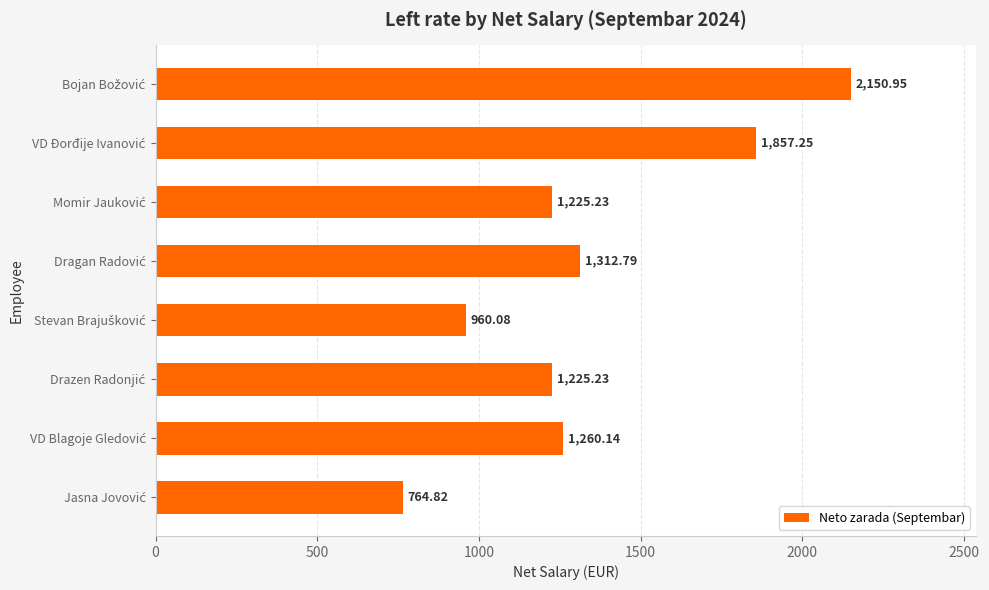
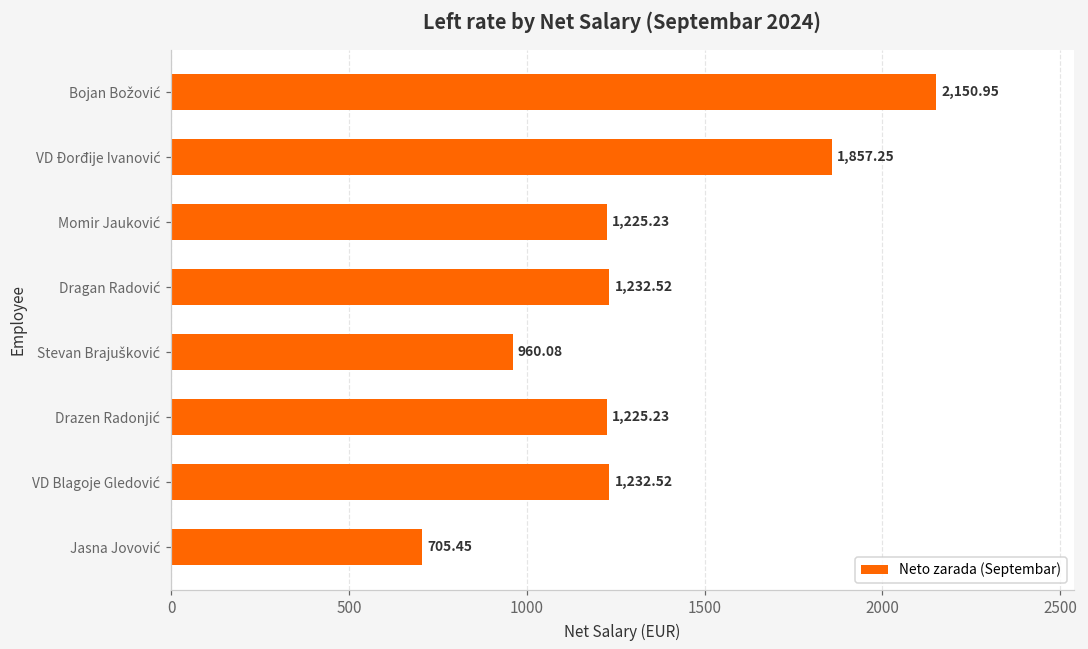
Dragan Radović: 1,312.79 -> 1,232.52
VD Blagoje Gledović: 1,260.14 -> 1,232.52
Jasna Jovović: 764.82 -> 705.45
